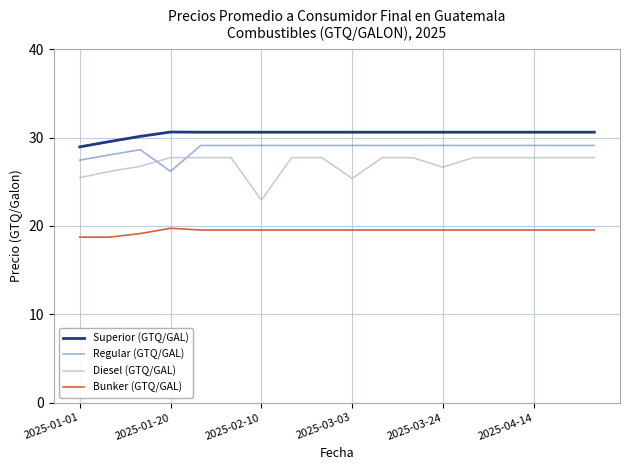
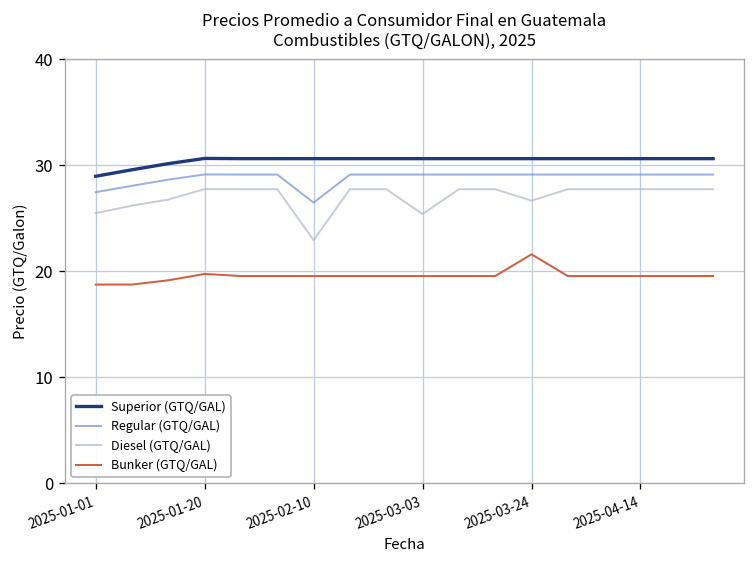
Regular (GTQ/GAL), 2025-01-20: 26 -> 29
Regular (GTQ/GAL), 2025-02-10: 29 -> 26
Bunker (GTQ/GAL), 2025-03-24: 20 -> 22
